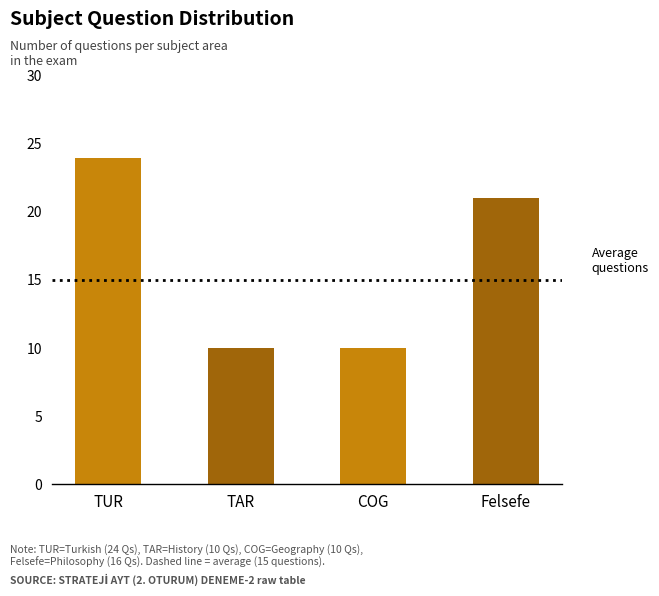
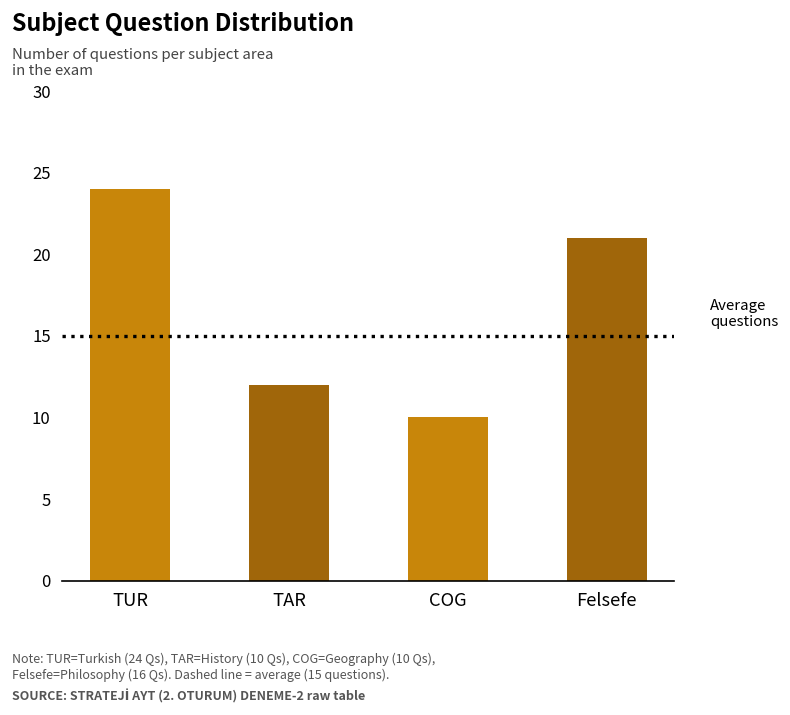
TAR: 10 -> 12
